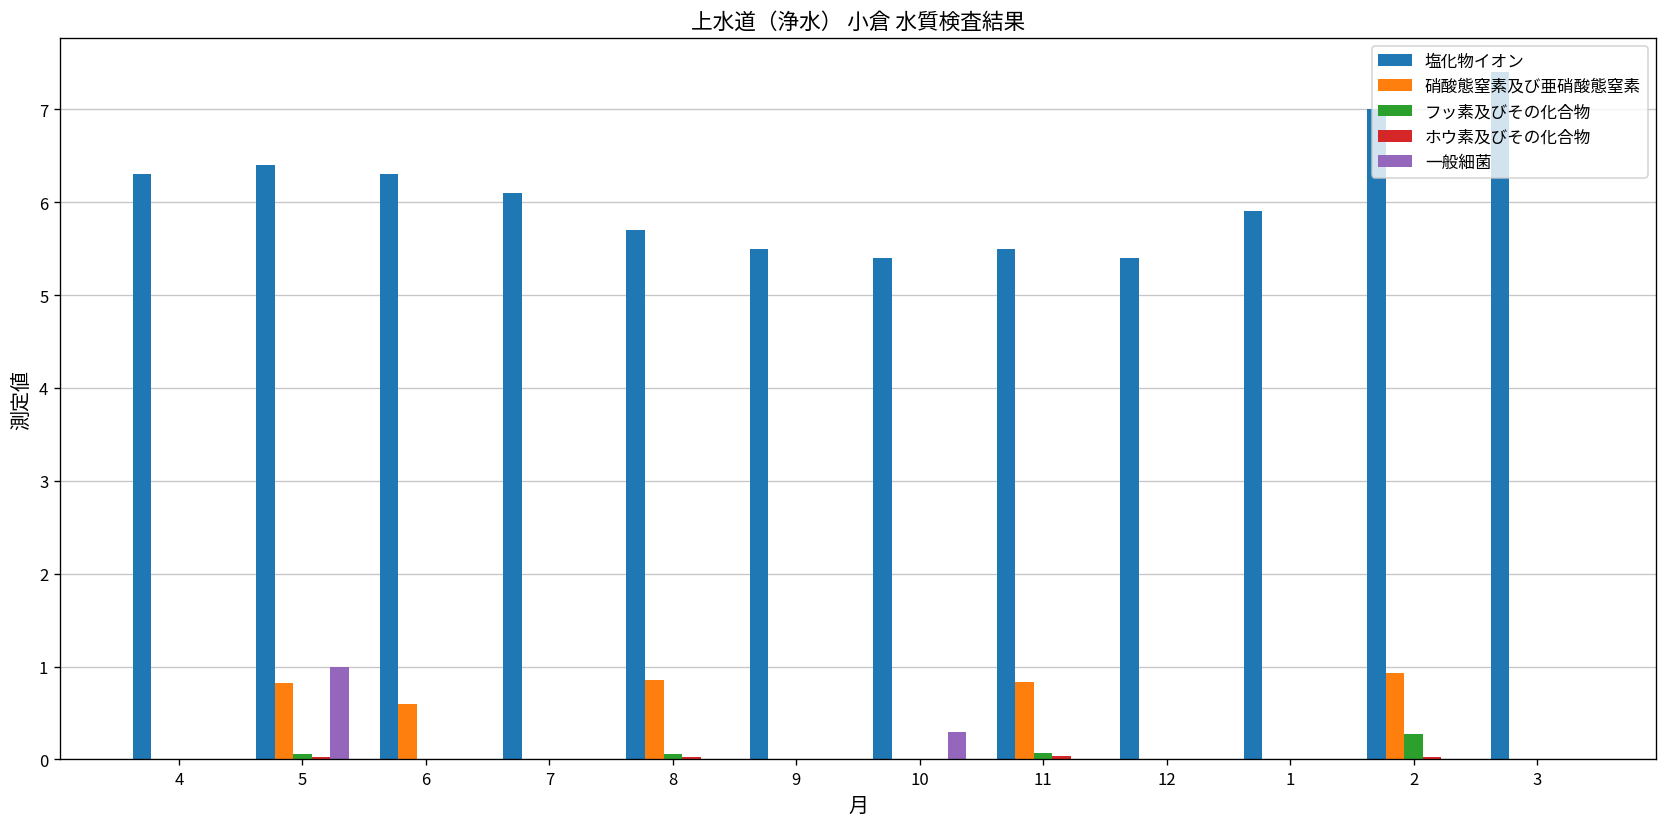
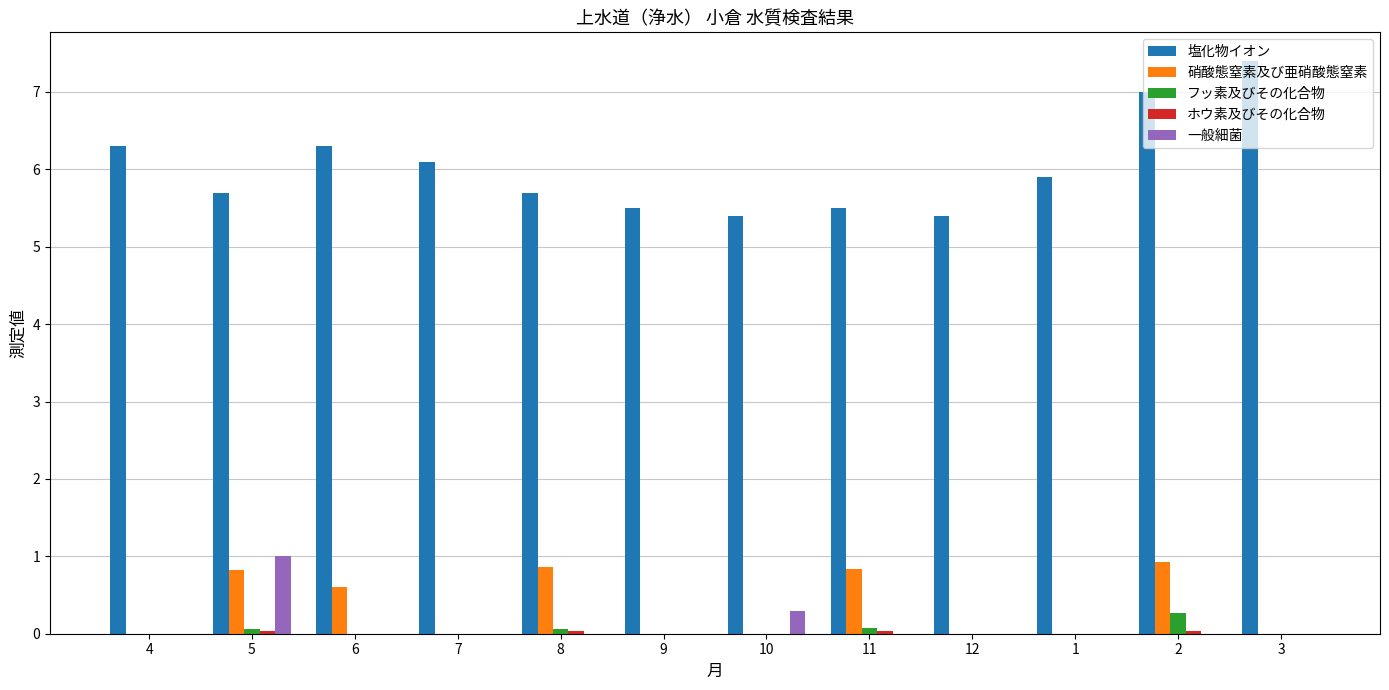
塩化物イオン, 5: 6.4 -> 5.7
